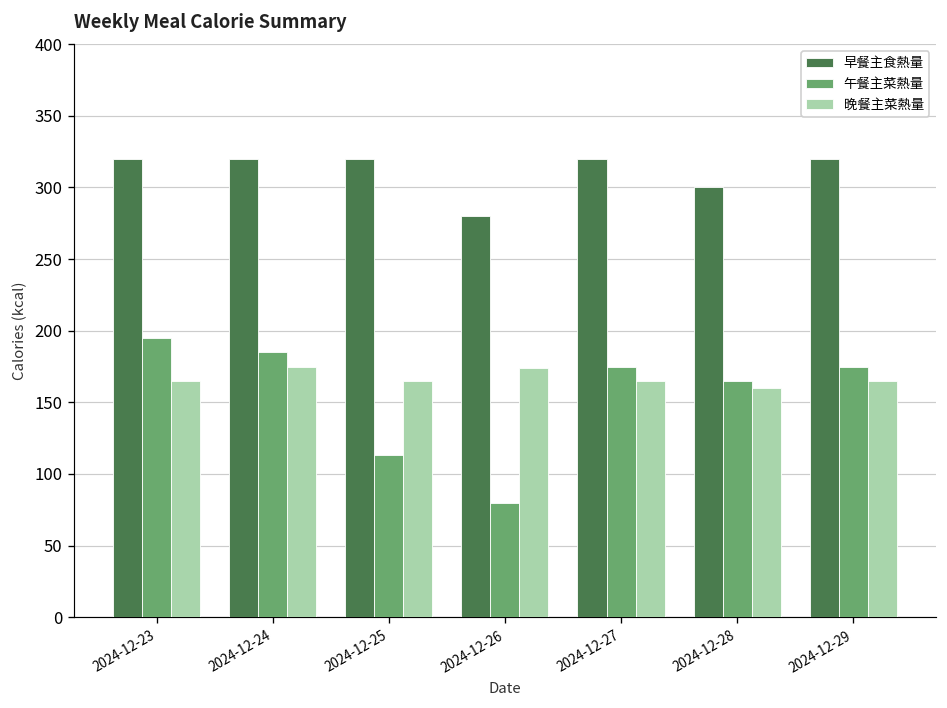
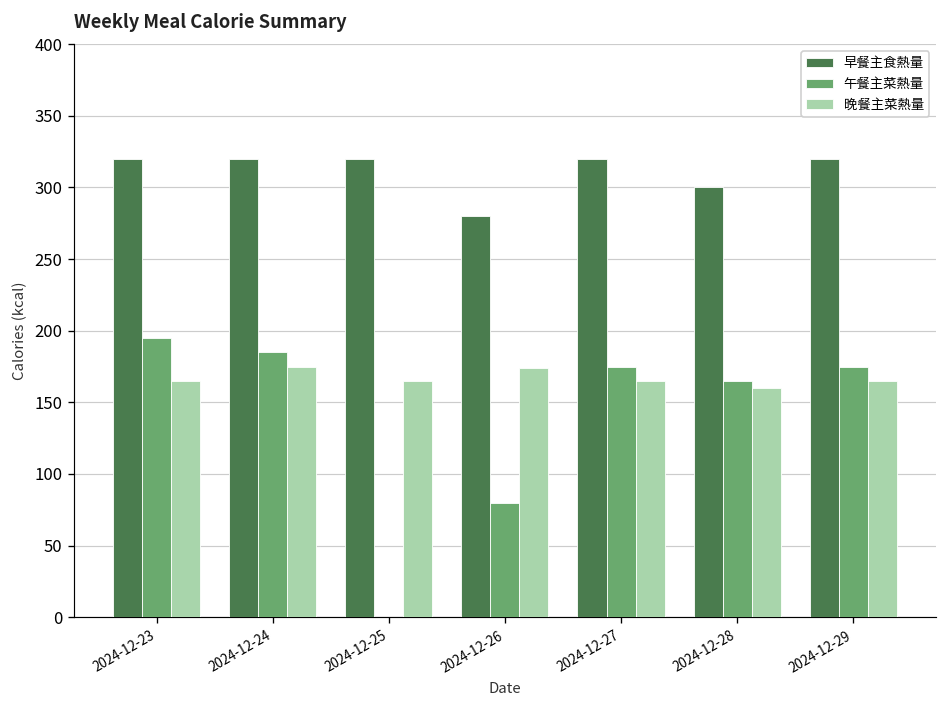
午餐主菜熱量, 2024-12-25: 113 -> 0
